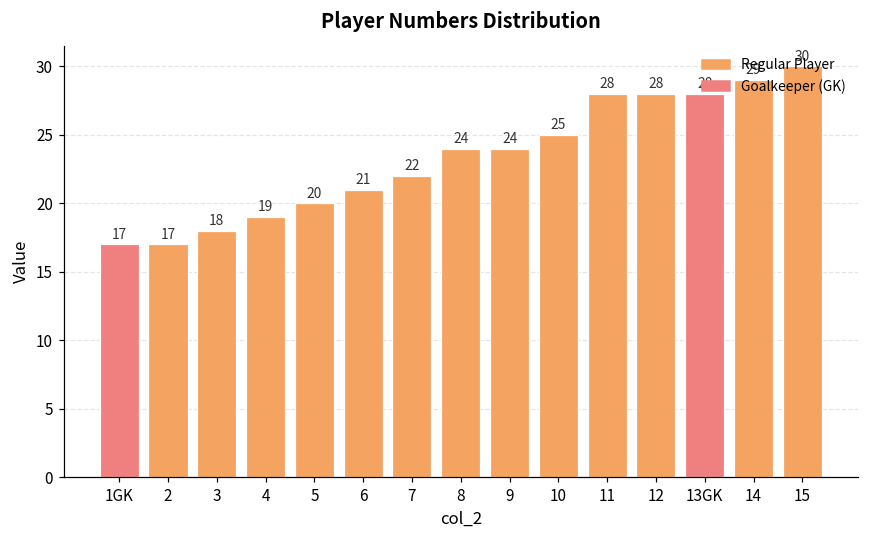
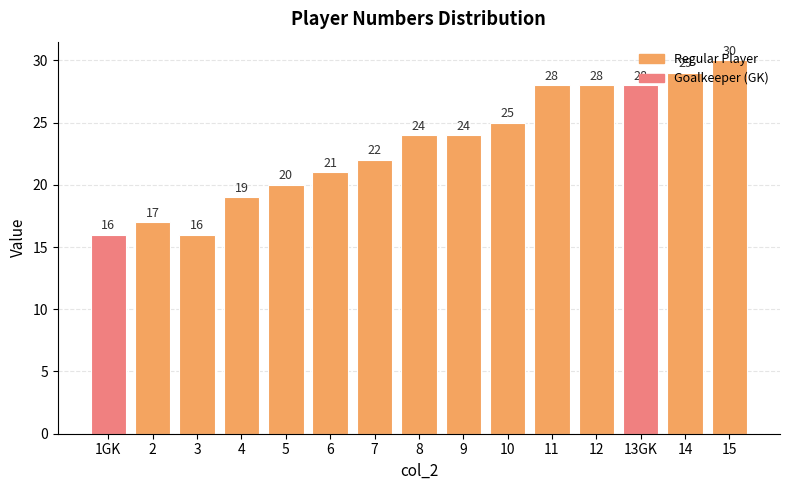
1GK: 17 -> 16
3: 18 -> 16
